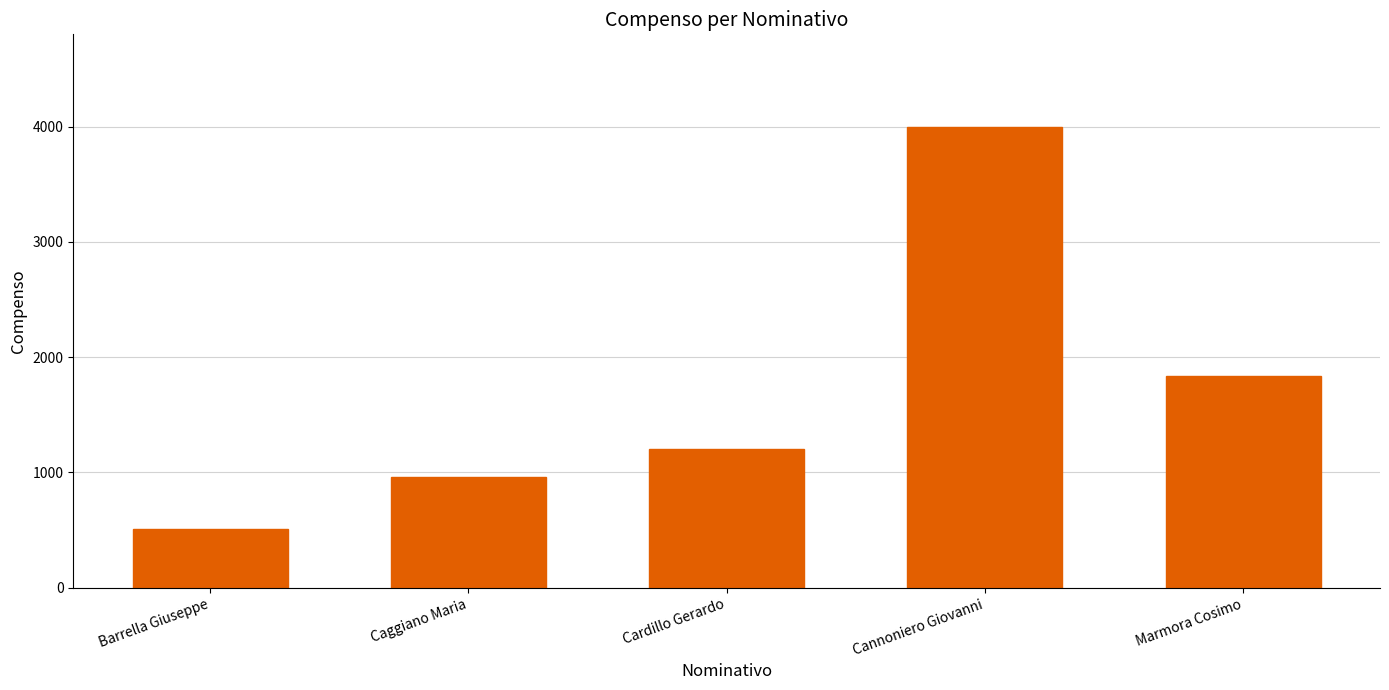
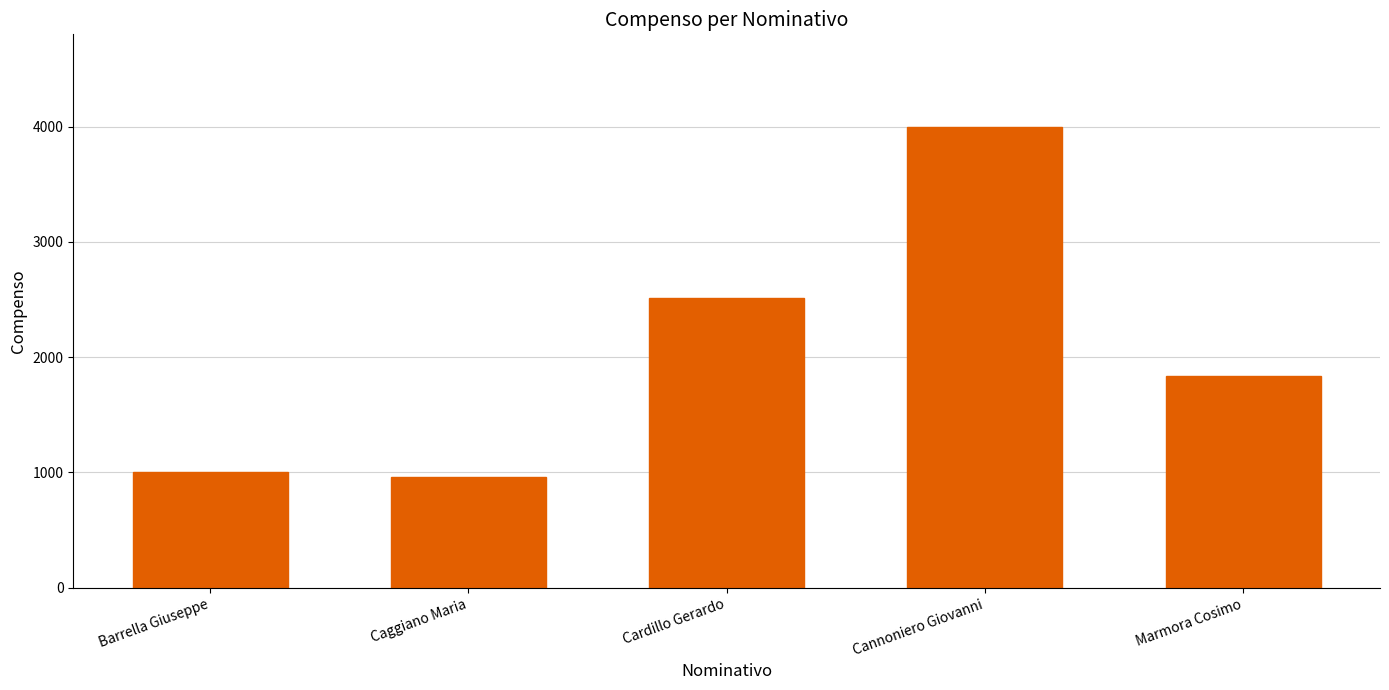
Barrella Giuseppe: 510 -> 1000
Cardillo Gerardo: 1200 -> 2520
